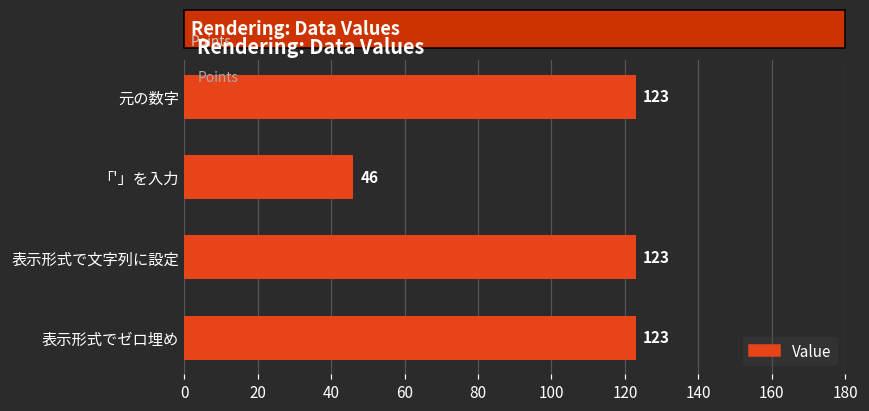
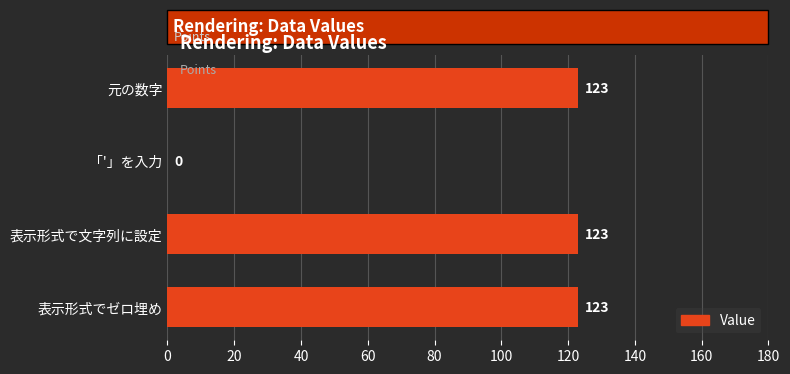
「'」を入力: 46 -> 0
